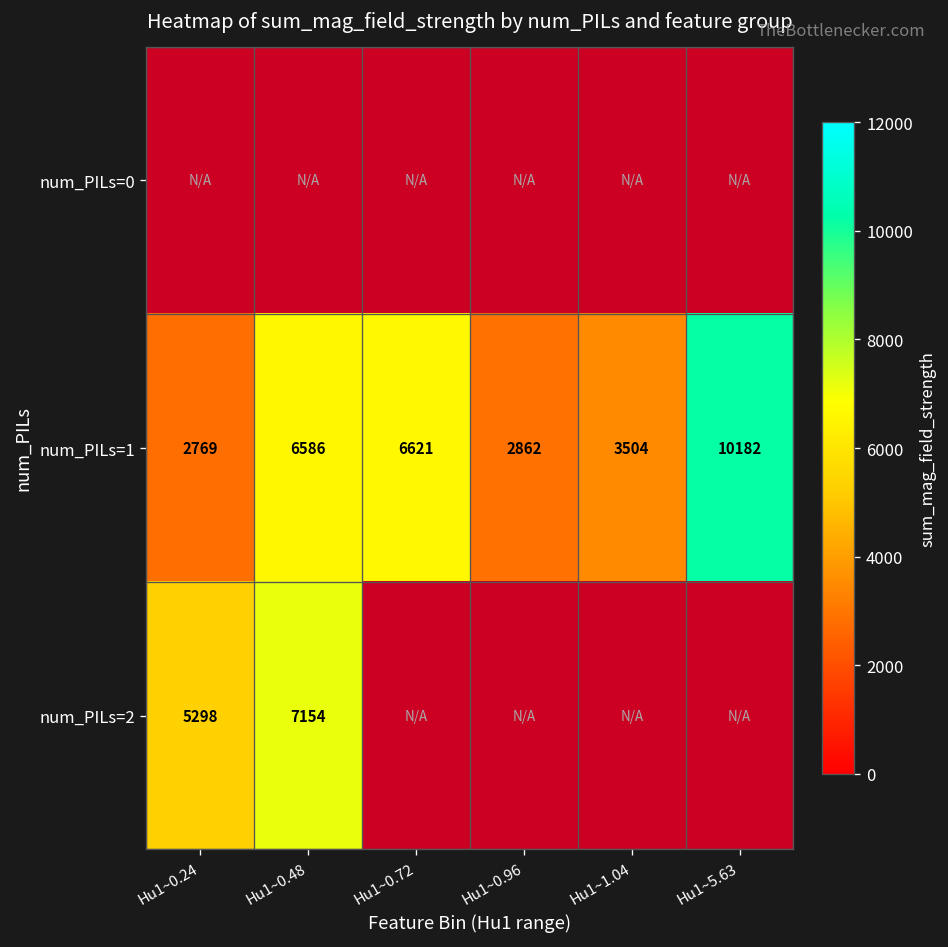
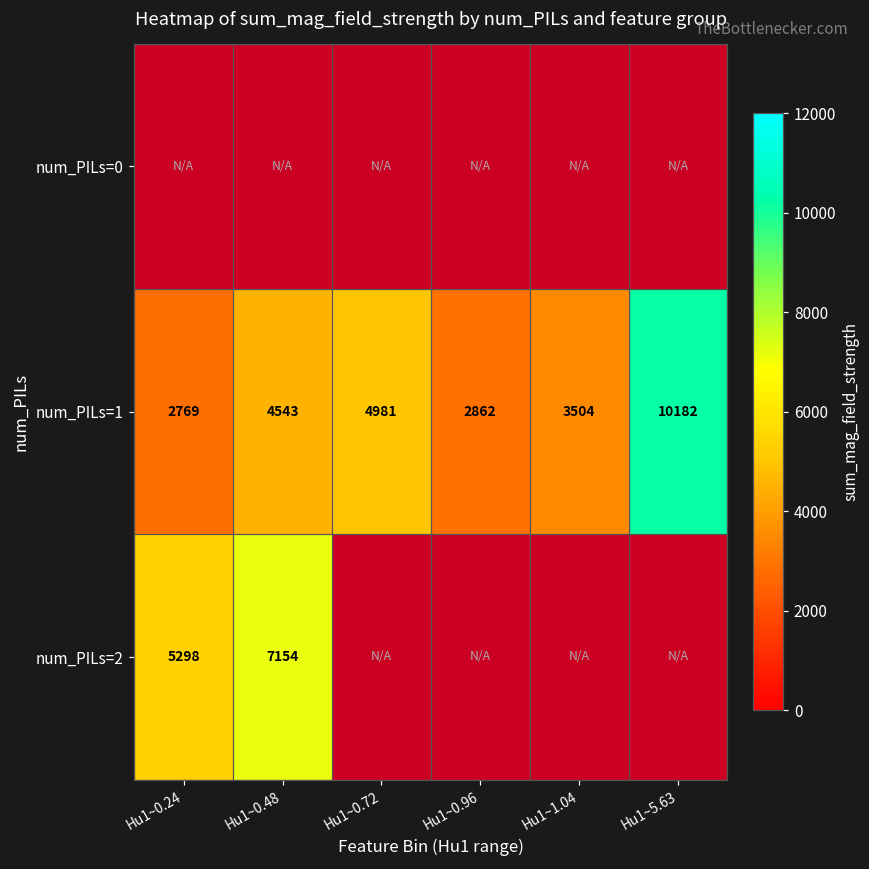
num_PILs=1, Hu1~0.48: 6586 -> 4543
num_PILs=1, Hu1~0.72: 6621 -> 4981
